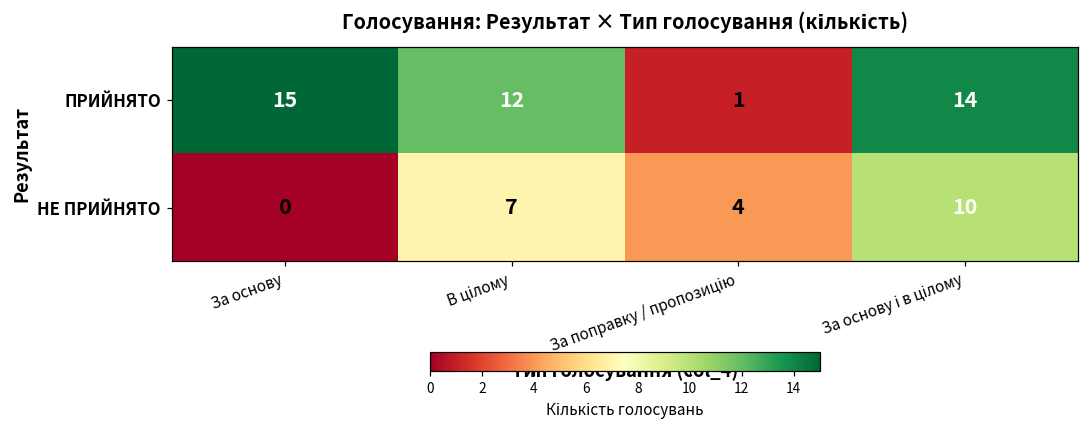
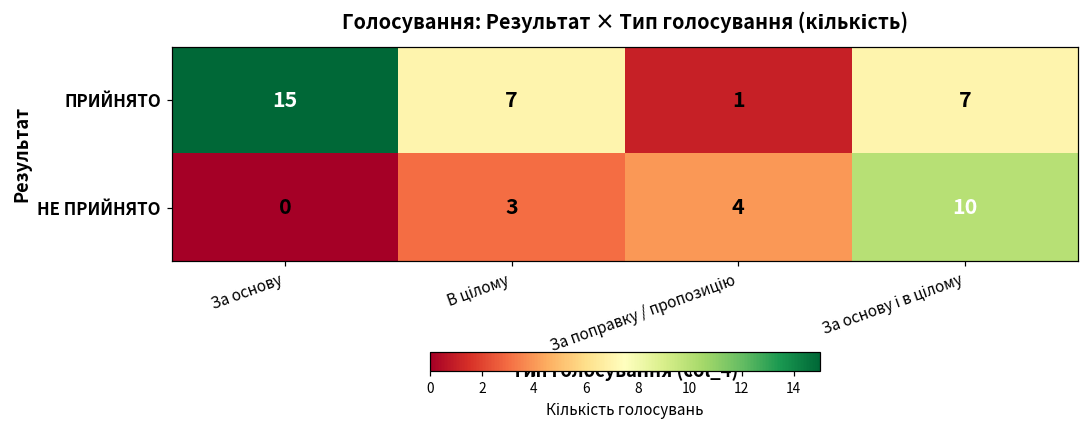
ПРИЙНЯТО, В цілому: 12 -> 7
ПРИЙНЯТО, За основу і в цілому: 14 -> 7
НЕ ПРИЙНЯТО, В цілому: 7 -> 3
